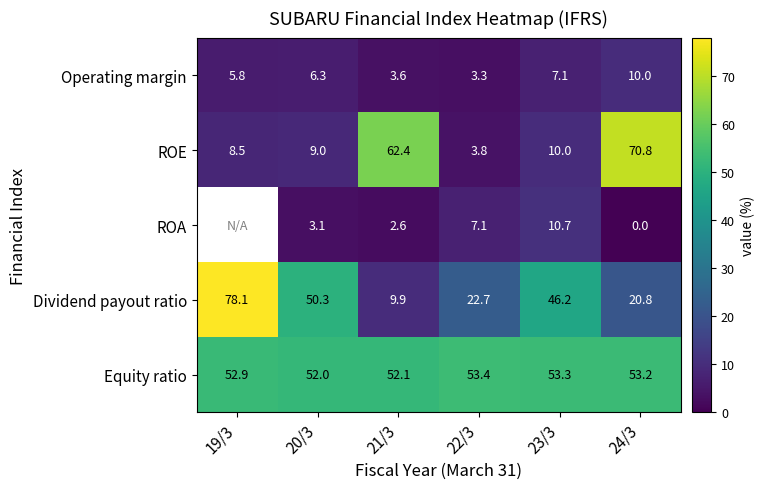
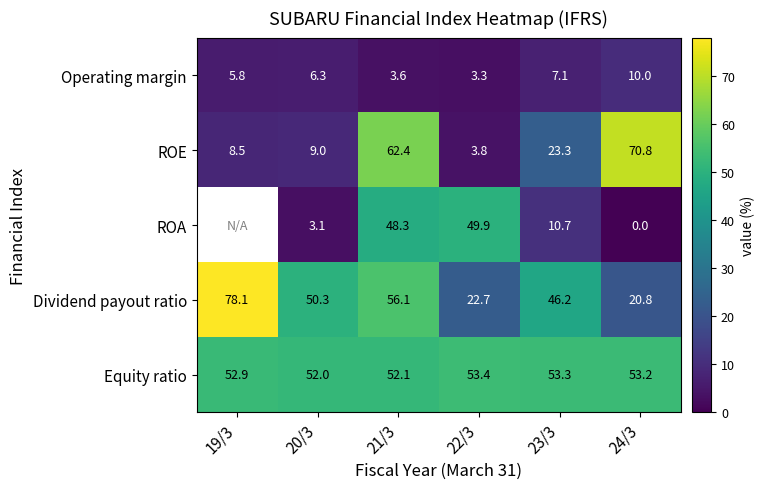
ROE, 23/3: 10.0 -> 23.3
ROA, 21/3: 2.6 -> 48.3
ROA, 22/3: 7.1 -> 49.9
Dividend payout ratio, 21/3: 9.9 -> 56.1
